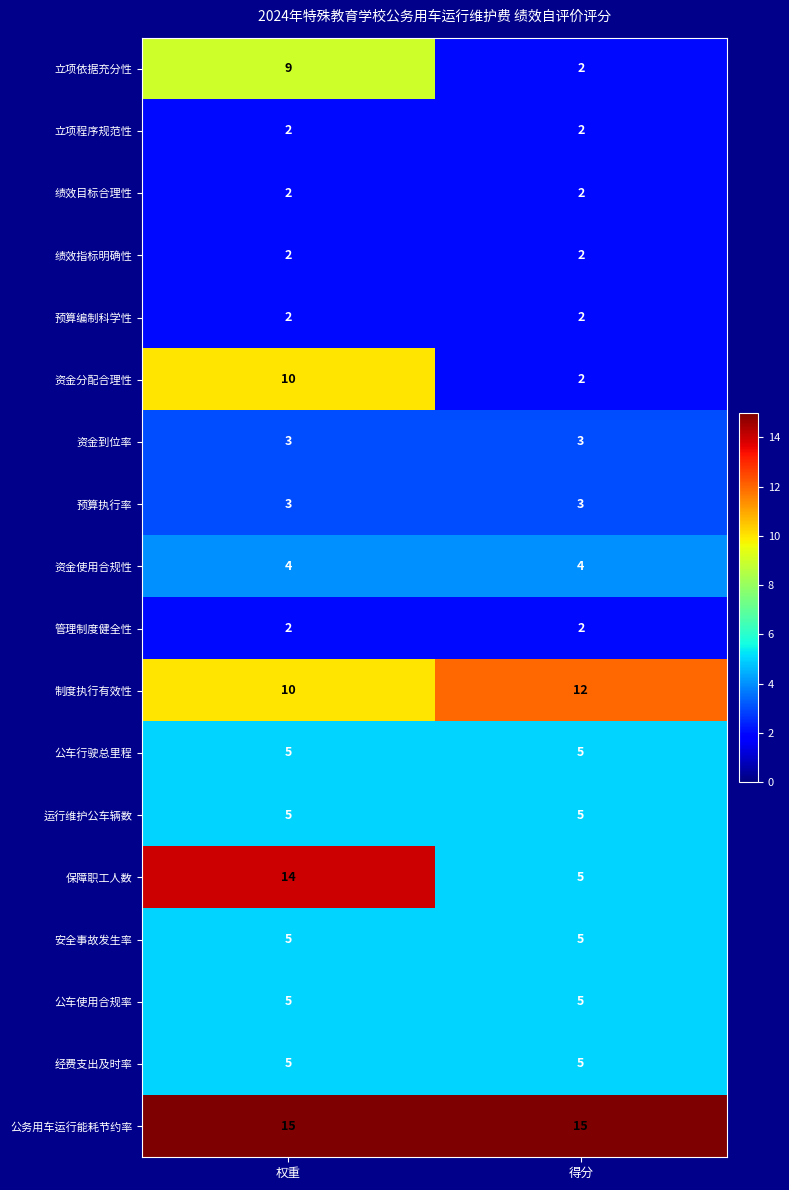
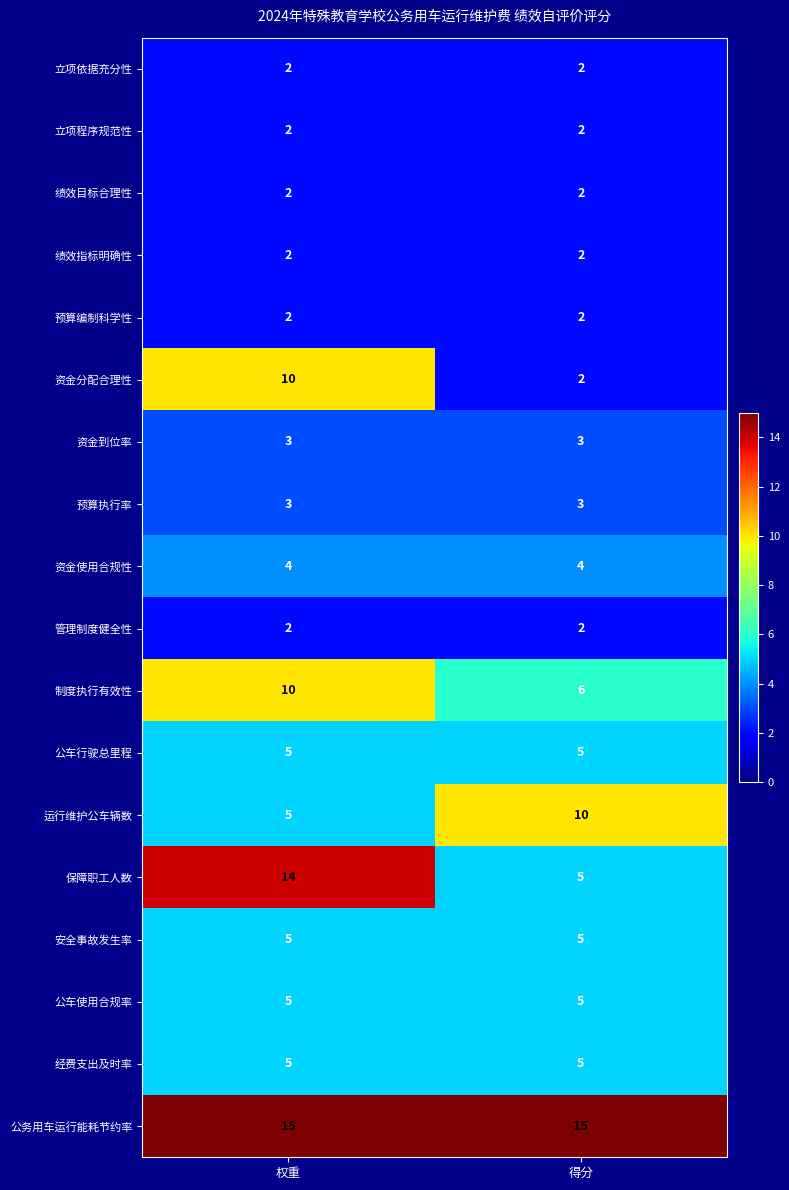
立项依据充分性, 权重: 9 -> 2
制度执行有效性, 得分: 12 -> 6
运行维护公车辆数, 得分: 5 -> 10
